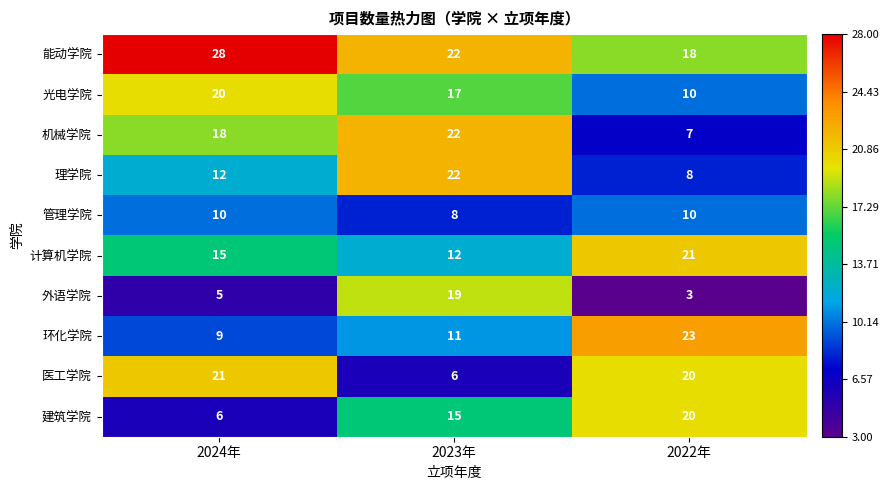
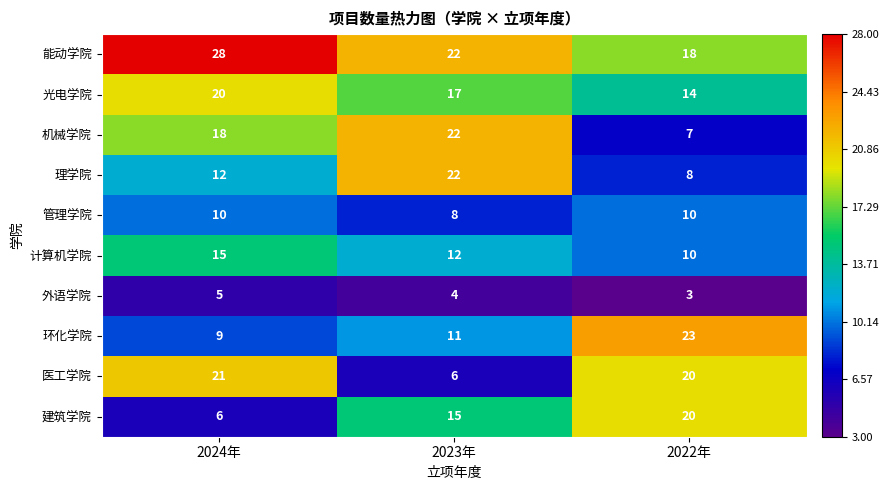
光电学院, 2022年: 10 -> 14
计算机学院, 2022年: 21 -> 10
外语学院, 2023年: 19 -> 4
